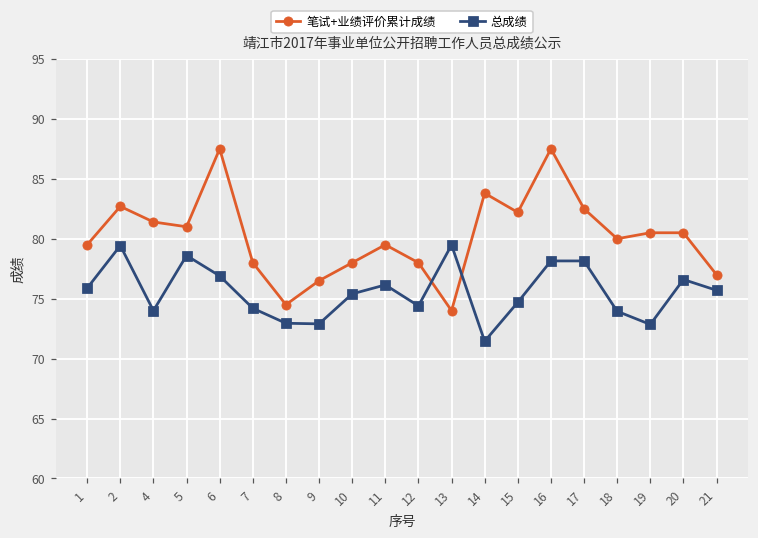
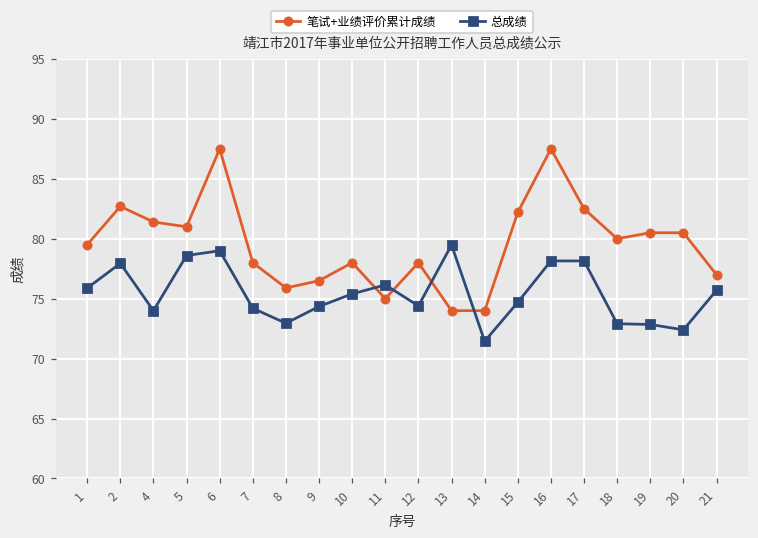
总成绩, 2: 79.4 -> 78.0
总成绩, 6: 76.9 -> 79.0
笔试+业绩评价累计成绩, 8: 74.5 -> 75.9
总成绩, 9: 72.9 -> 74.4
笔试+业绩评价累计成绩, 11: 79.5 -> 75.0
笔试+业绩评价累计成绩, 14: 83.8 -> 74.0
总成绩, 18: 74.0 -> 72.9
总成绩, 20: 76.6 -> 72.4
